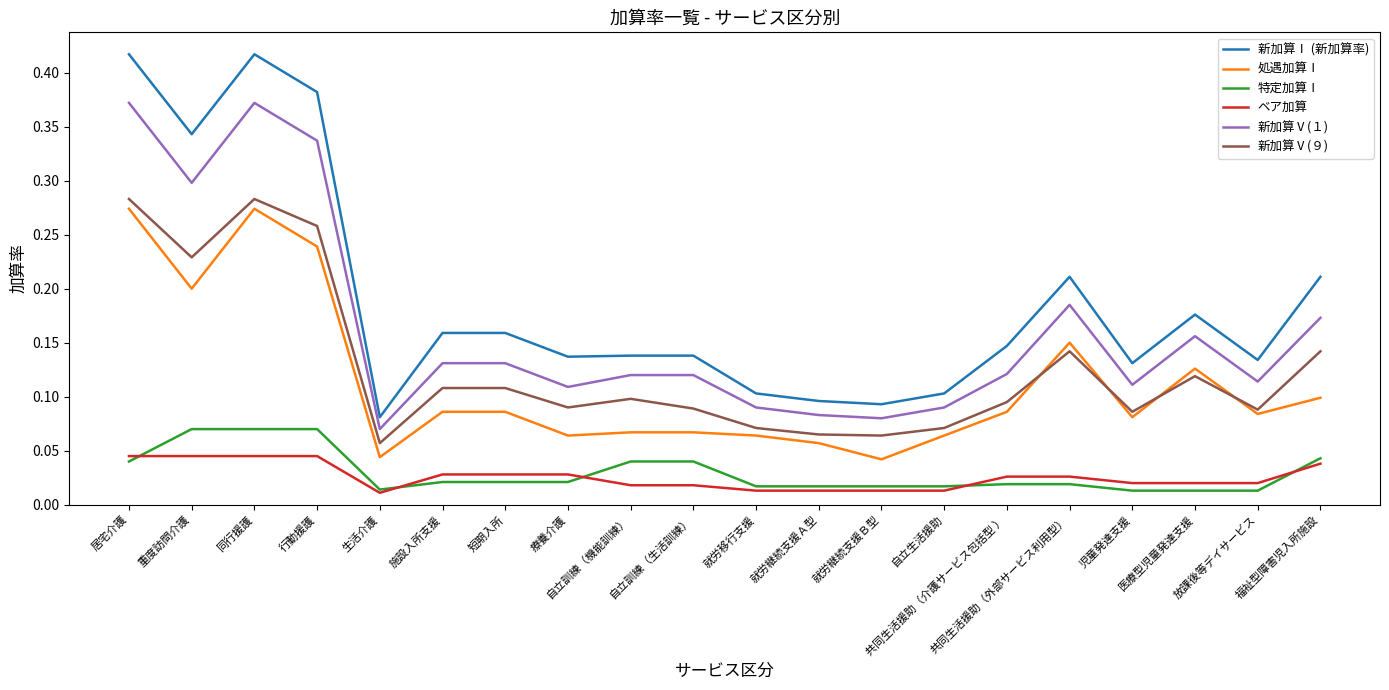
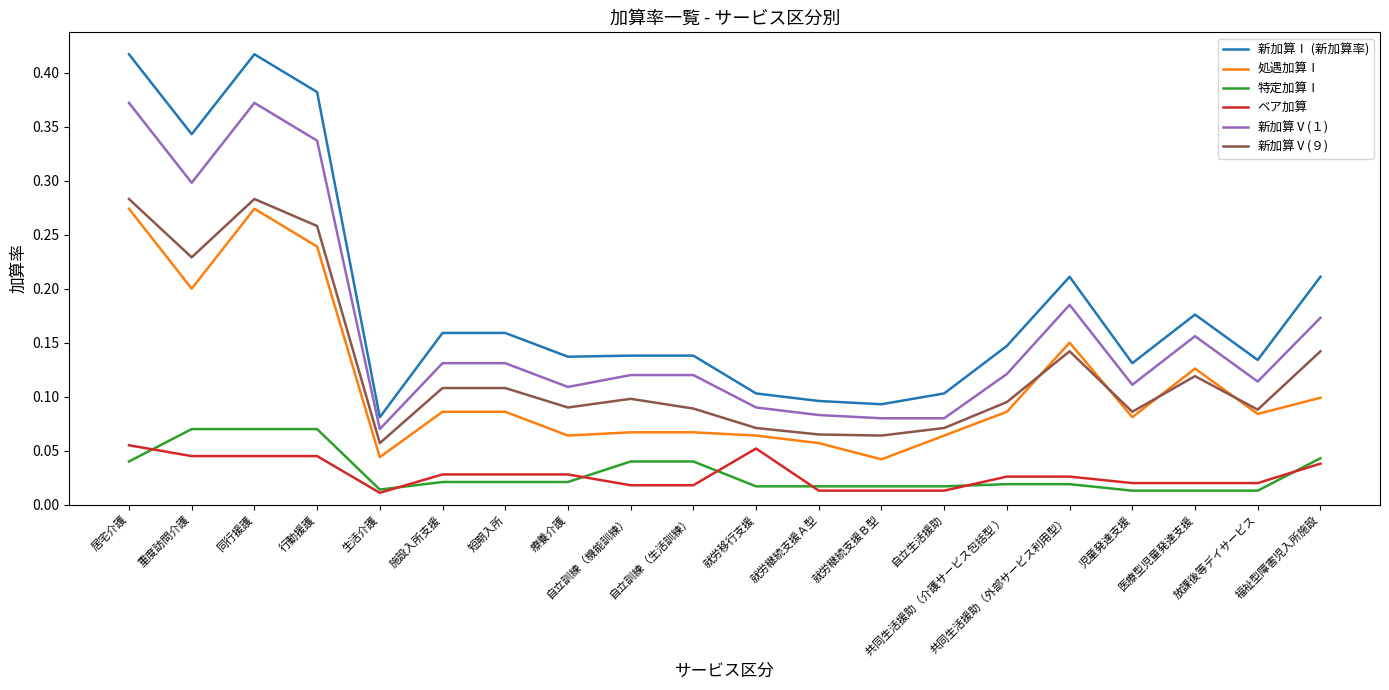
ベア加算, 居宅介護: 0.045 -> 0.055
ベア加算, 就労移行支援: 0.013 -> 0.052
新加算Ⅴ(１), 自立生活援助: 0.09 -> 0.08
